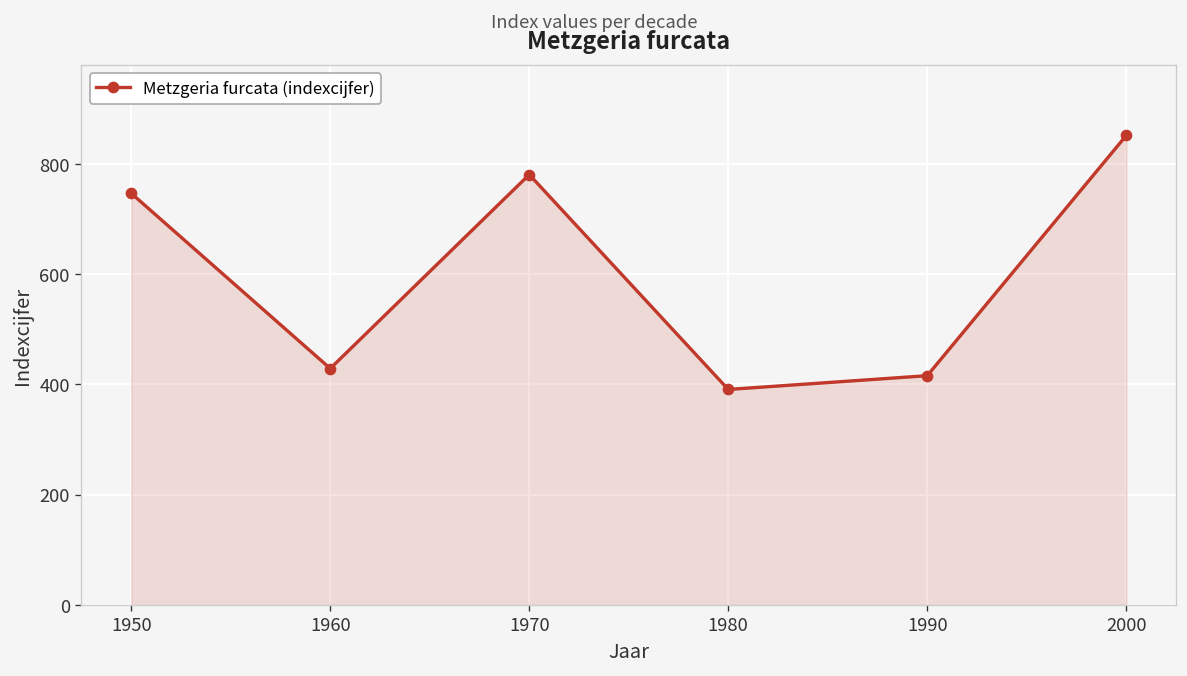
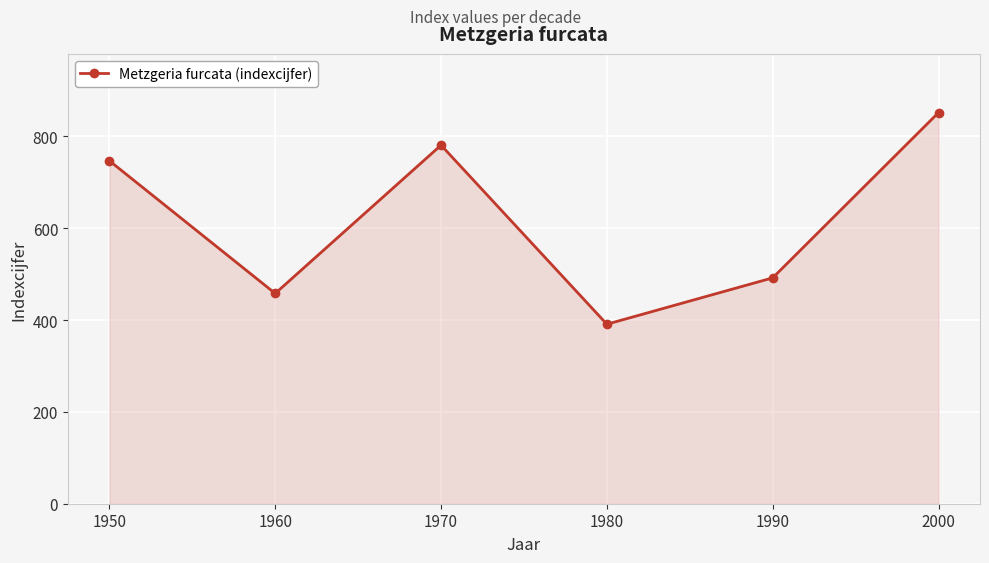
1960: 430 -> 460
1990: 420 -> 490
